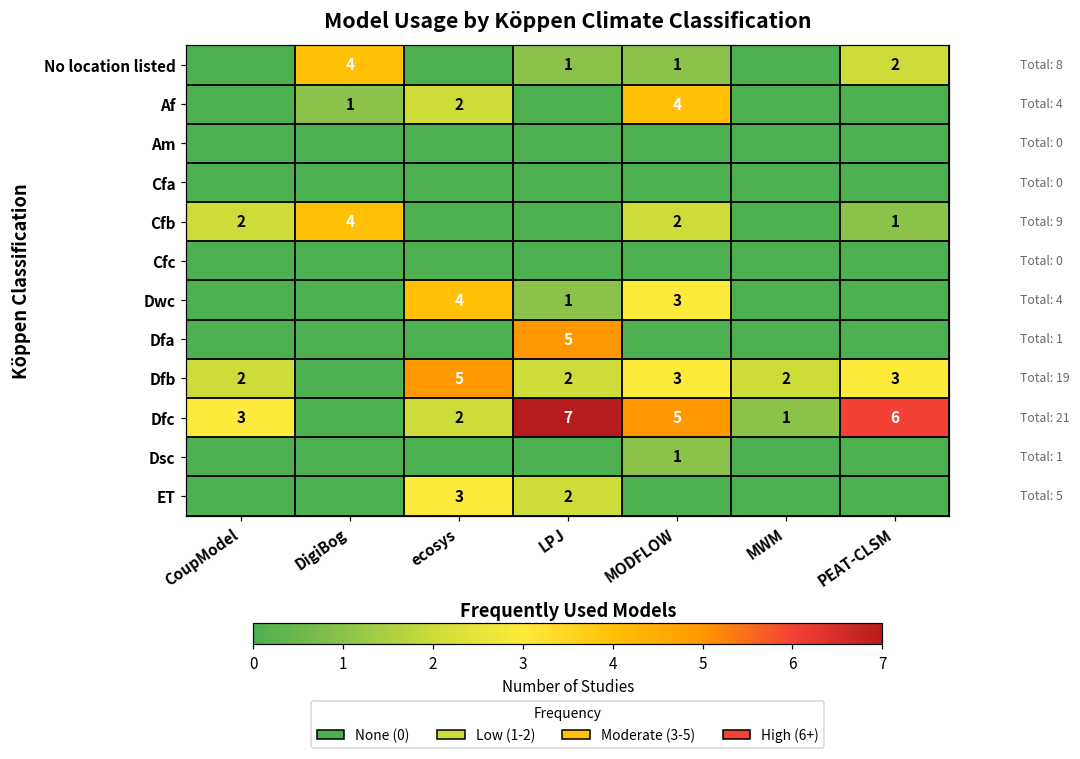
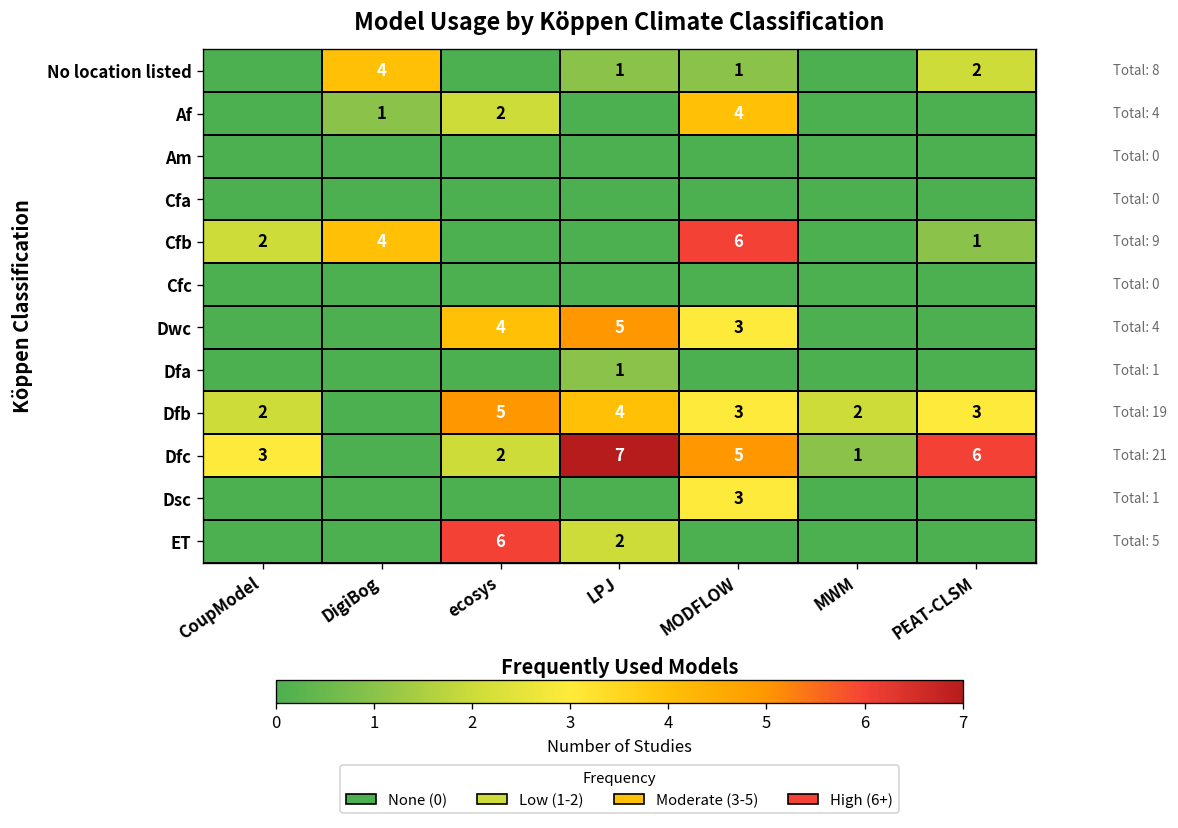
Cfb, MODFLOW: 2 -> 6
Dwc, LPJ: 1 -> 5
Dfa, LPJ: 5 -> 1
Dfb, LPJ: 2 -> 4
Dsc, MODFLOW: 1 -> 3
ET, ecosys: 3 -> 6
